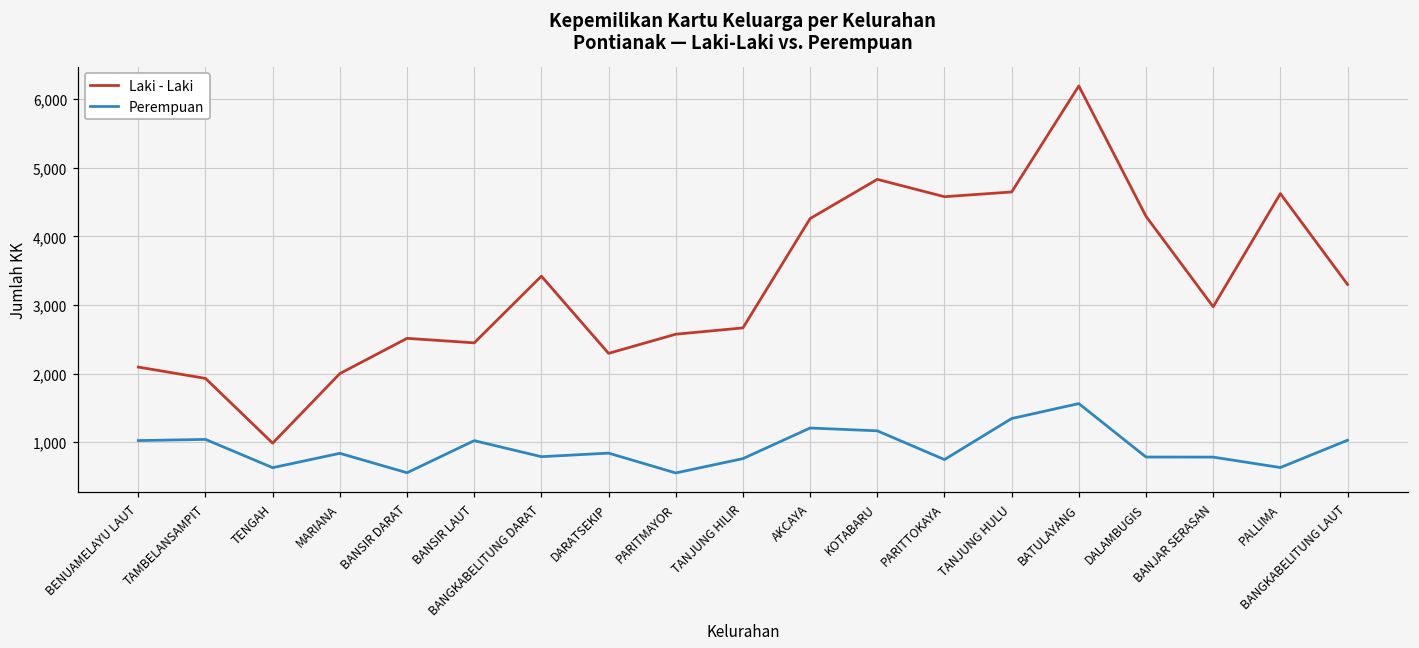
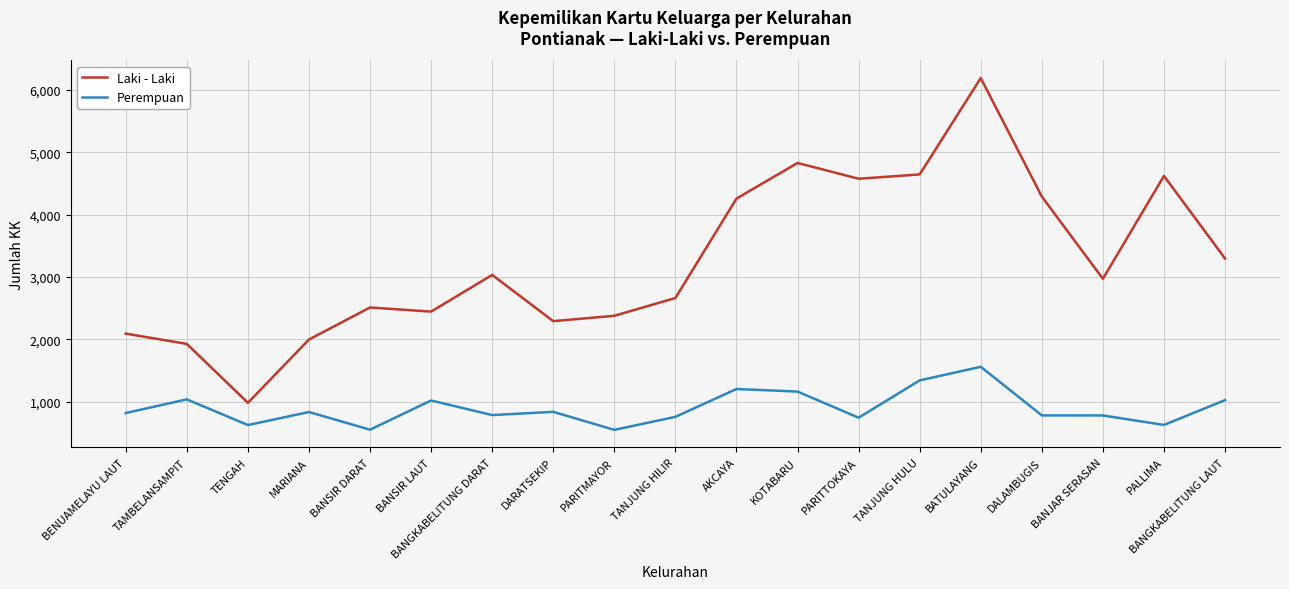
Perempuan, BENUAMELAYU LAUT: 1,000 -> 800
Laki - Laki, BANGKABELITUNG DARAT: 3,400 -> 3,000
Laki - Laki, PARITMAYOR: 2,600 -> 2,400
